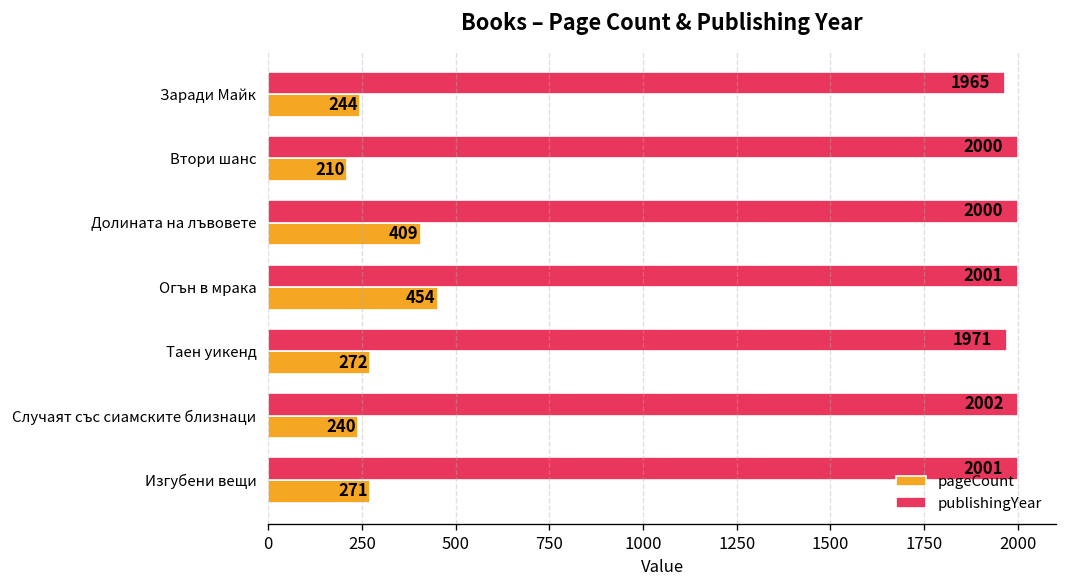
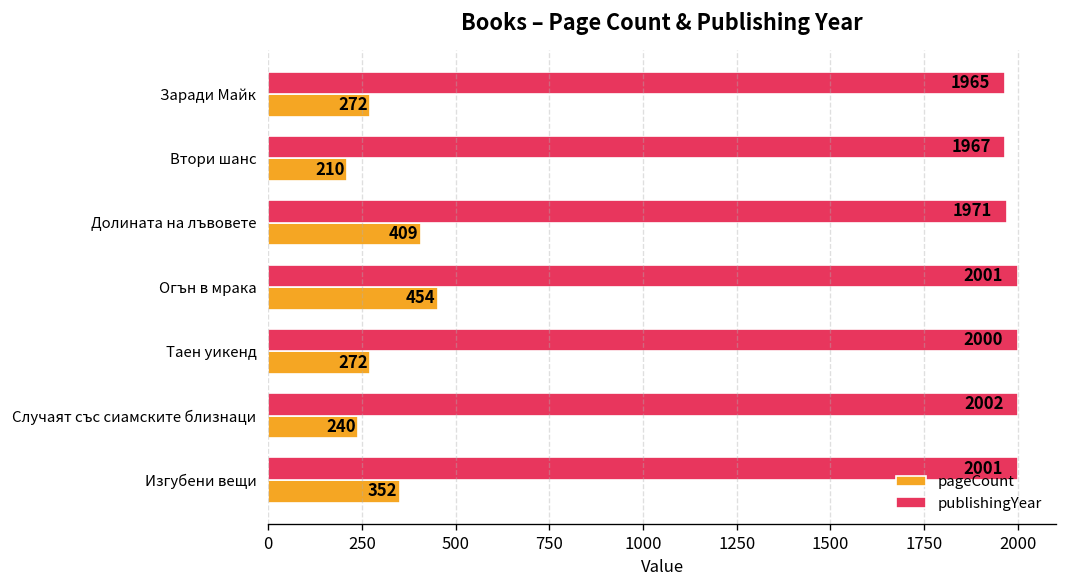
pageCount, Заради Майк: 244 -> 272
publishingYear, Втори шанс: 2000 -> 1967
publishingYear, Долината на лъвовете: 2000 -> 1971
publishingYear, Таен уикенд: 1971 -> 2000
pageCount, Изгубени вещи: 271 -> 352
